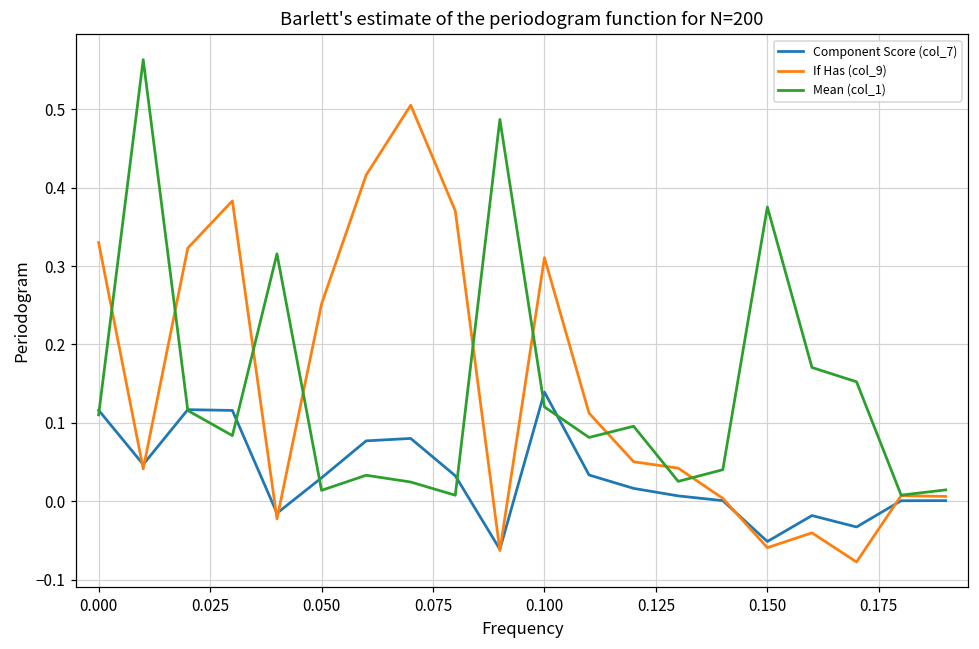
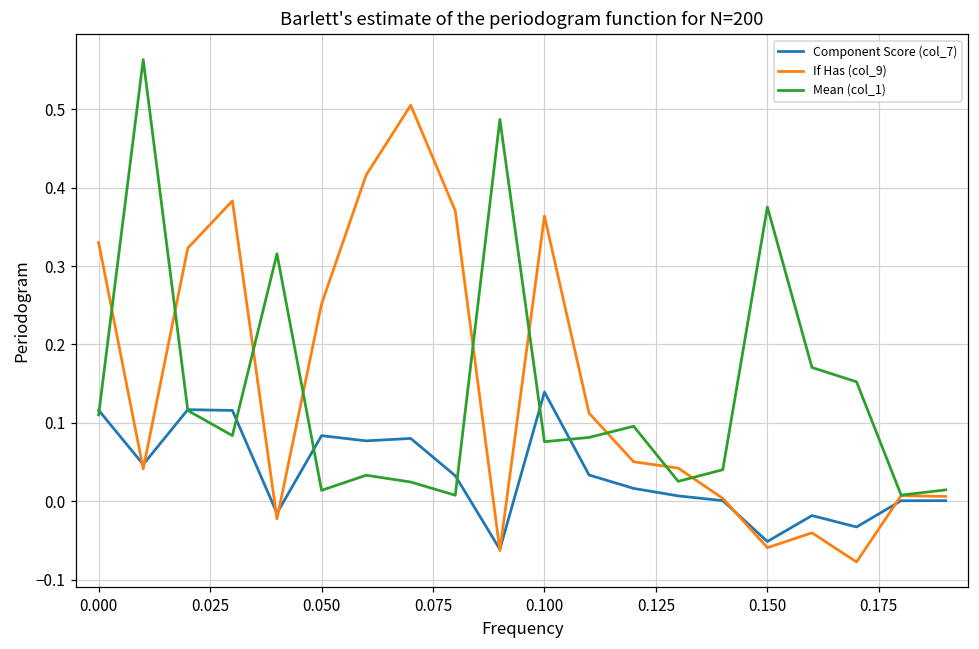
Component Score (col_7), 0.050: 0.03 -> 0.08
If Has (col_9), 0.100: 0.31 -> 0.36
Mean (col_1), 0.100: 0.12 -> 0.08
